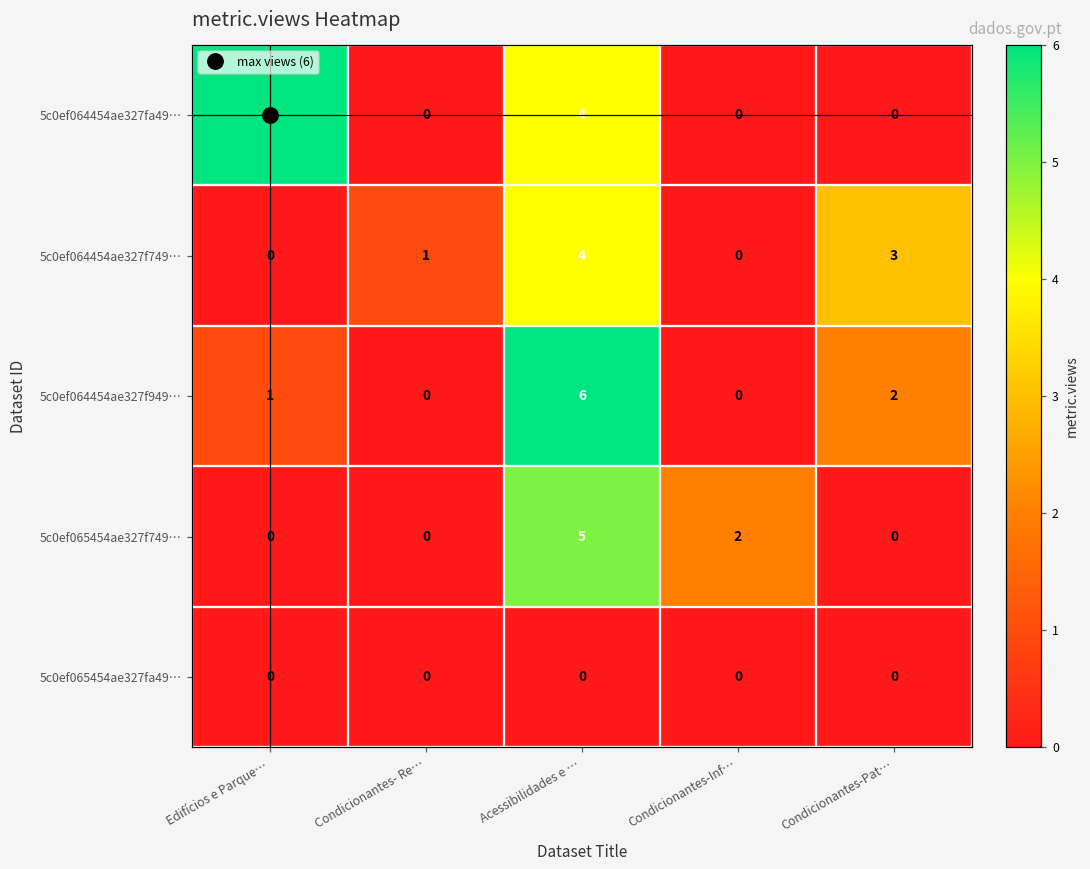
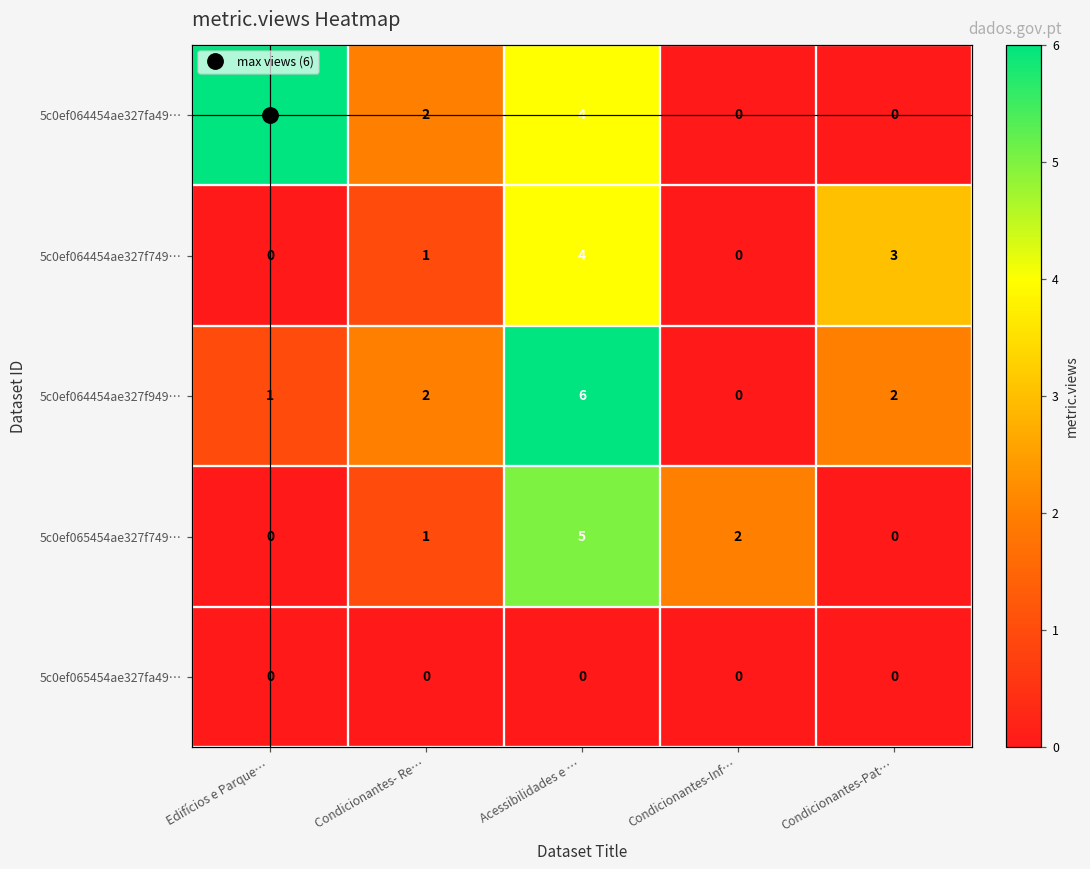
5c0ef064454ae327fa49…, Condicionantes- Re…: 0 -> 2
5c0ef064454ae327f949…, Condicionantes- Re…: 0 -> 2
5c0ef065454ae327f749…, Condicionantes- Re…: 0 -> 1
